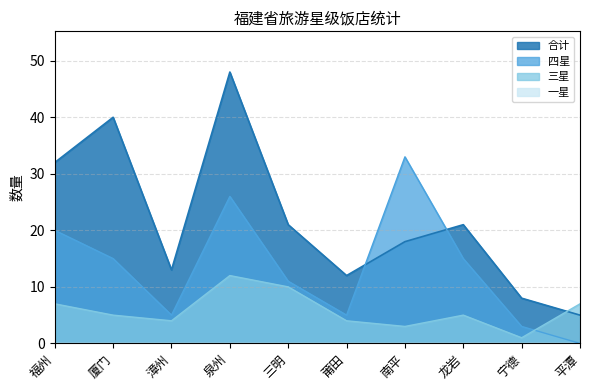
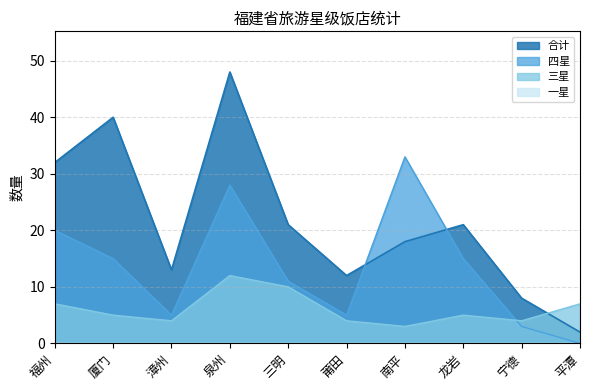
四星, 泉州: 26 -> 28
三星, 宁德: 1 -> 4
合计, 平潭: 5 -> 2
